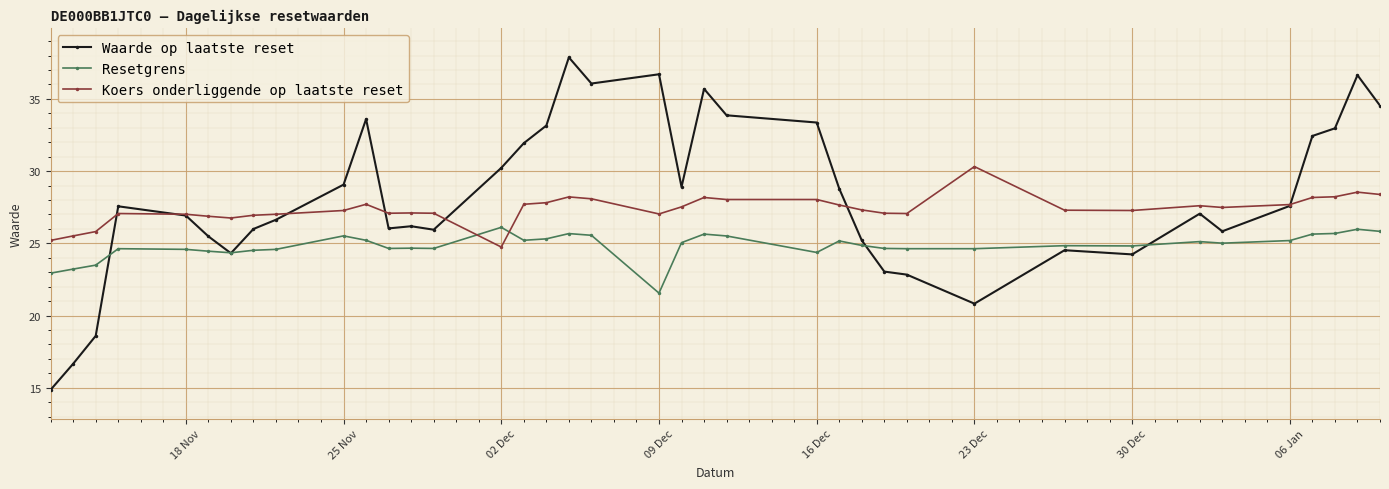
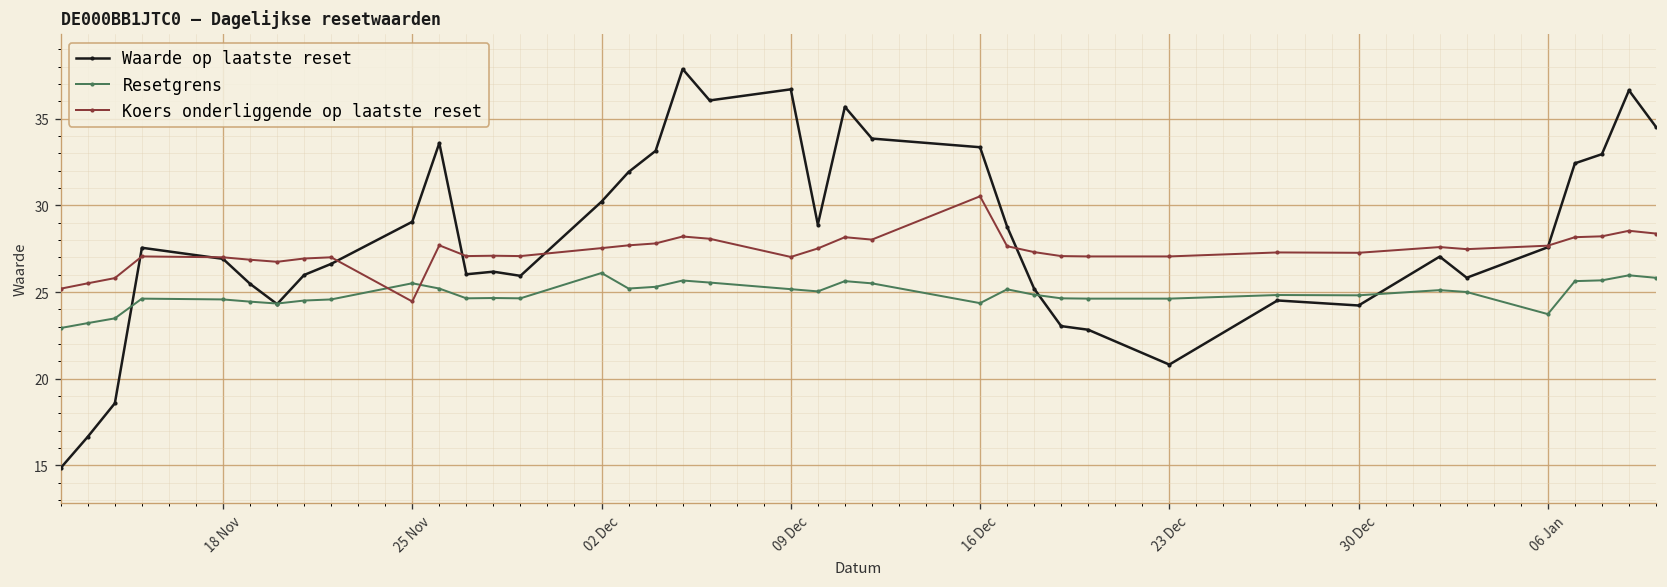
Koers onderliggende op laatste reset, 25 Nov: 27.3 -> 24.5
Koers onderliggende op laatste reset, 02 Dec: 24.7 -> 27.5
Resetgrens, 09 Dec: 21.6 -> 25.2
Koers onderliggende op laatste reset, 16 Dec: 28.0 -> 30.5
Koers onderliggende op laatste reset, 23 Dec: 30.3 -> 27.1
Resetgrens, 06 Jan: 25.2 -> 23.7
